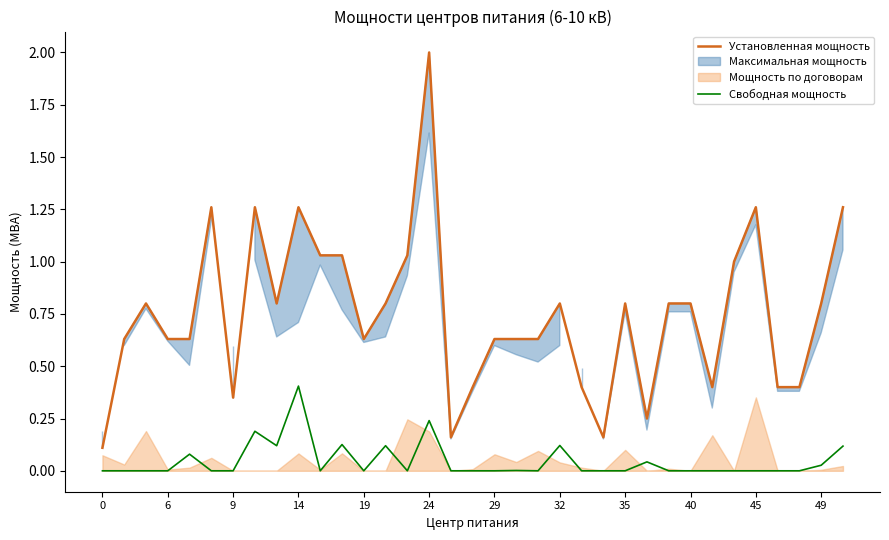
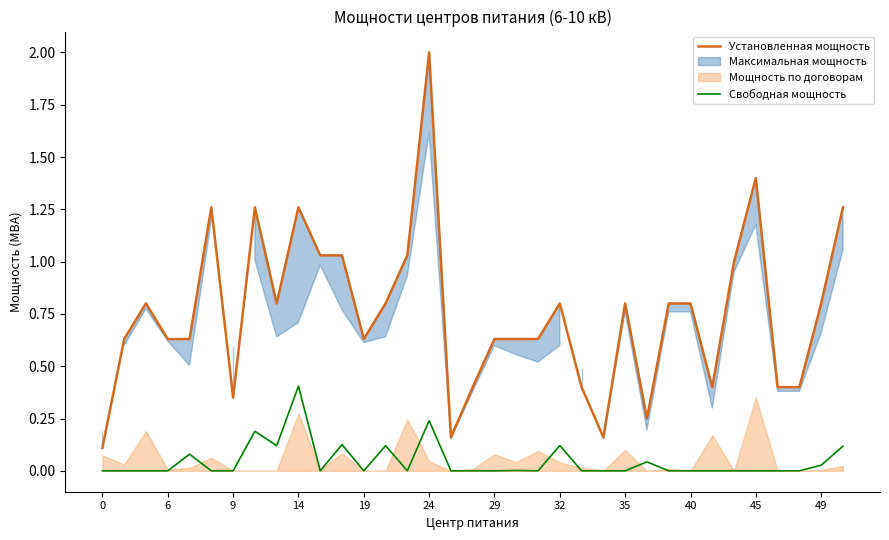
Мощность по договорам, 14: 0.08 -> 0.27
Мощность по договорам, 24: 0.19 -> 0.05
Установленная мощность, 45: 1.26 -> 1.40
